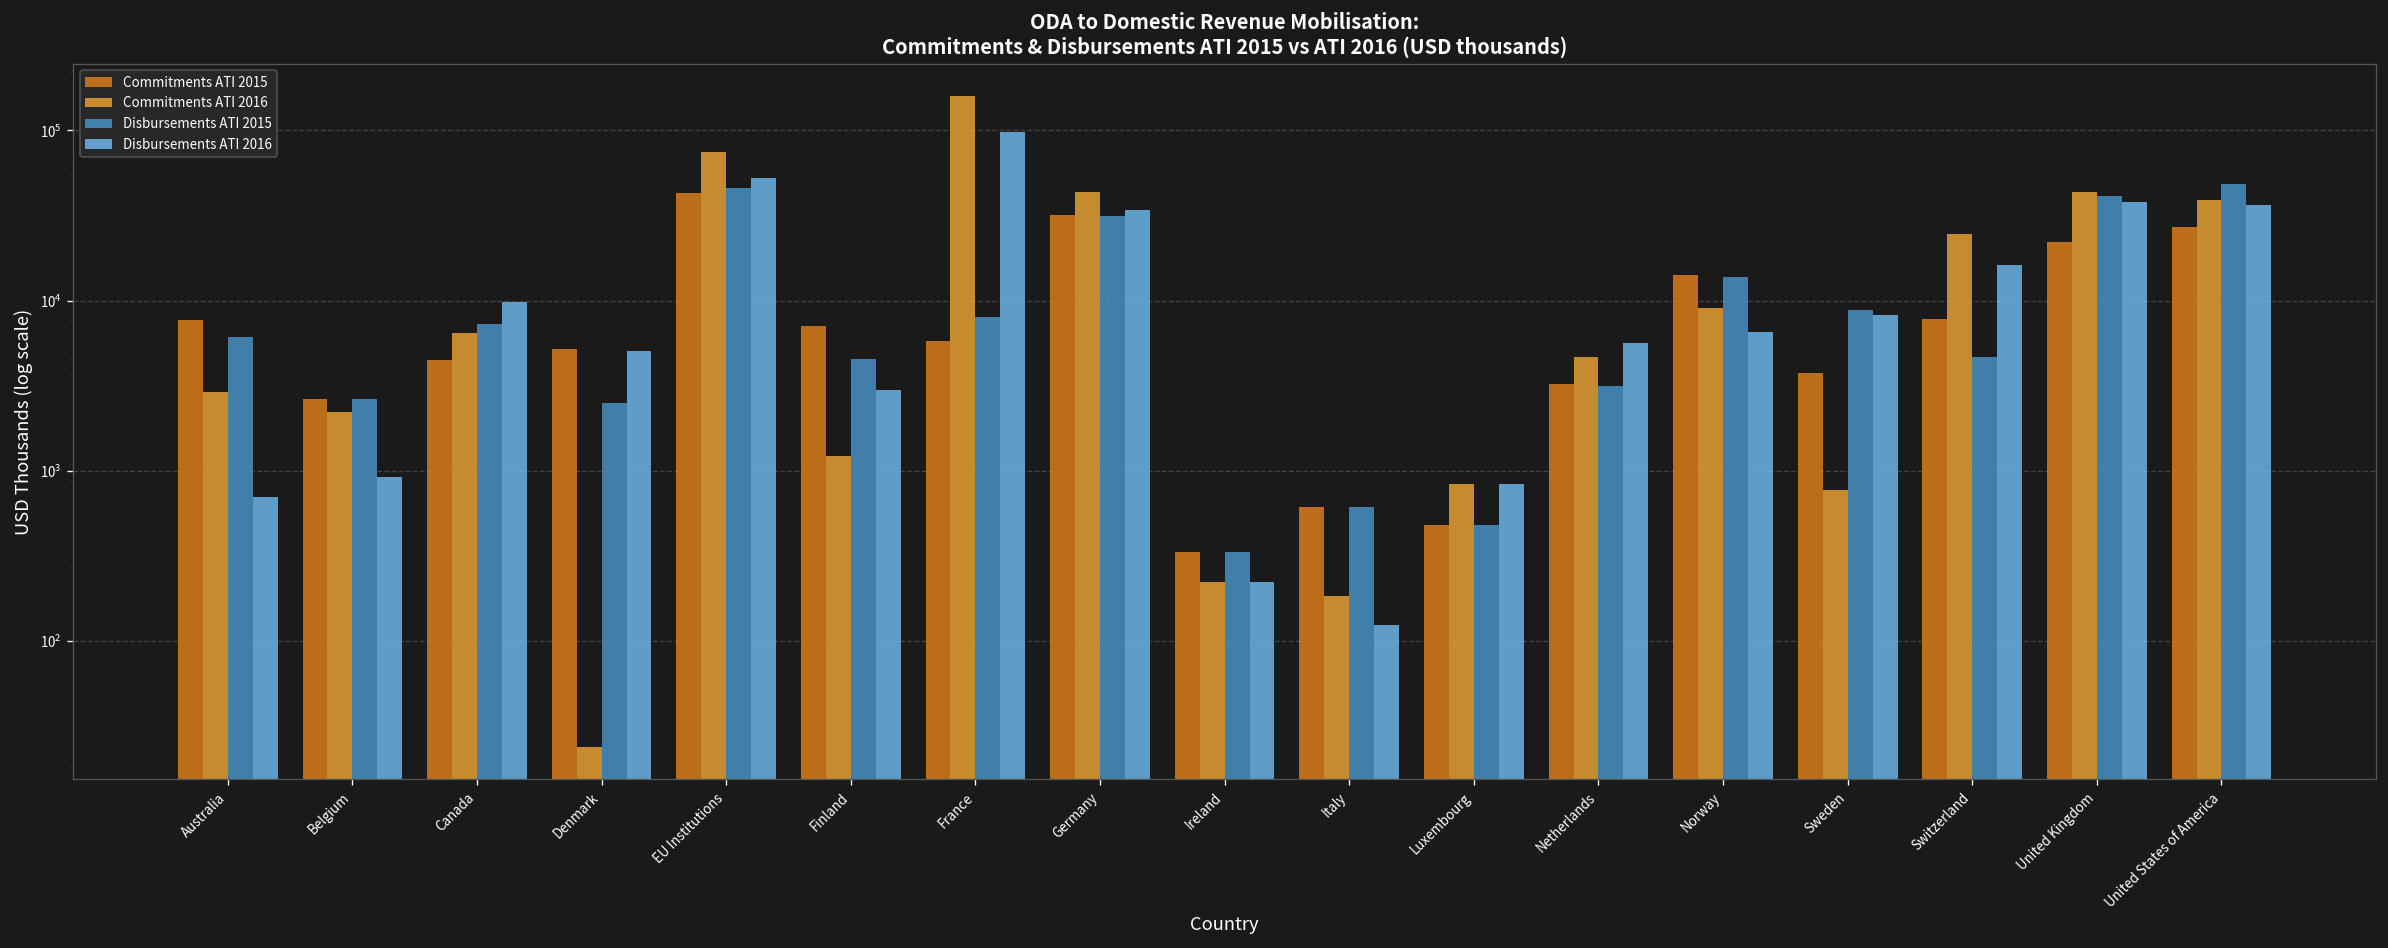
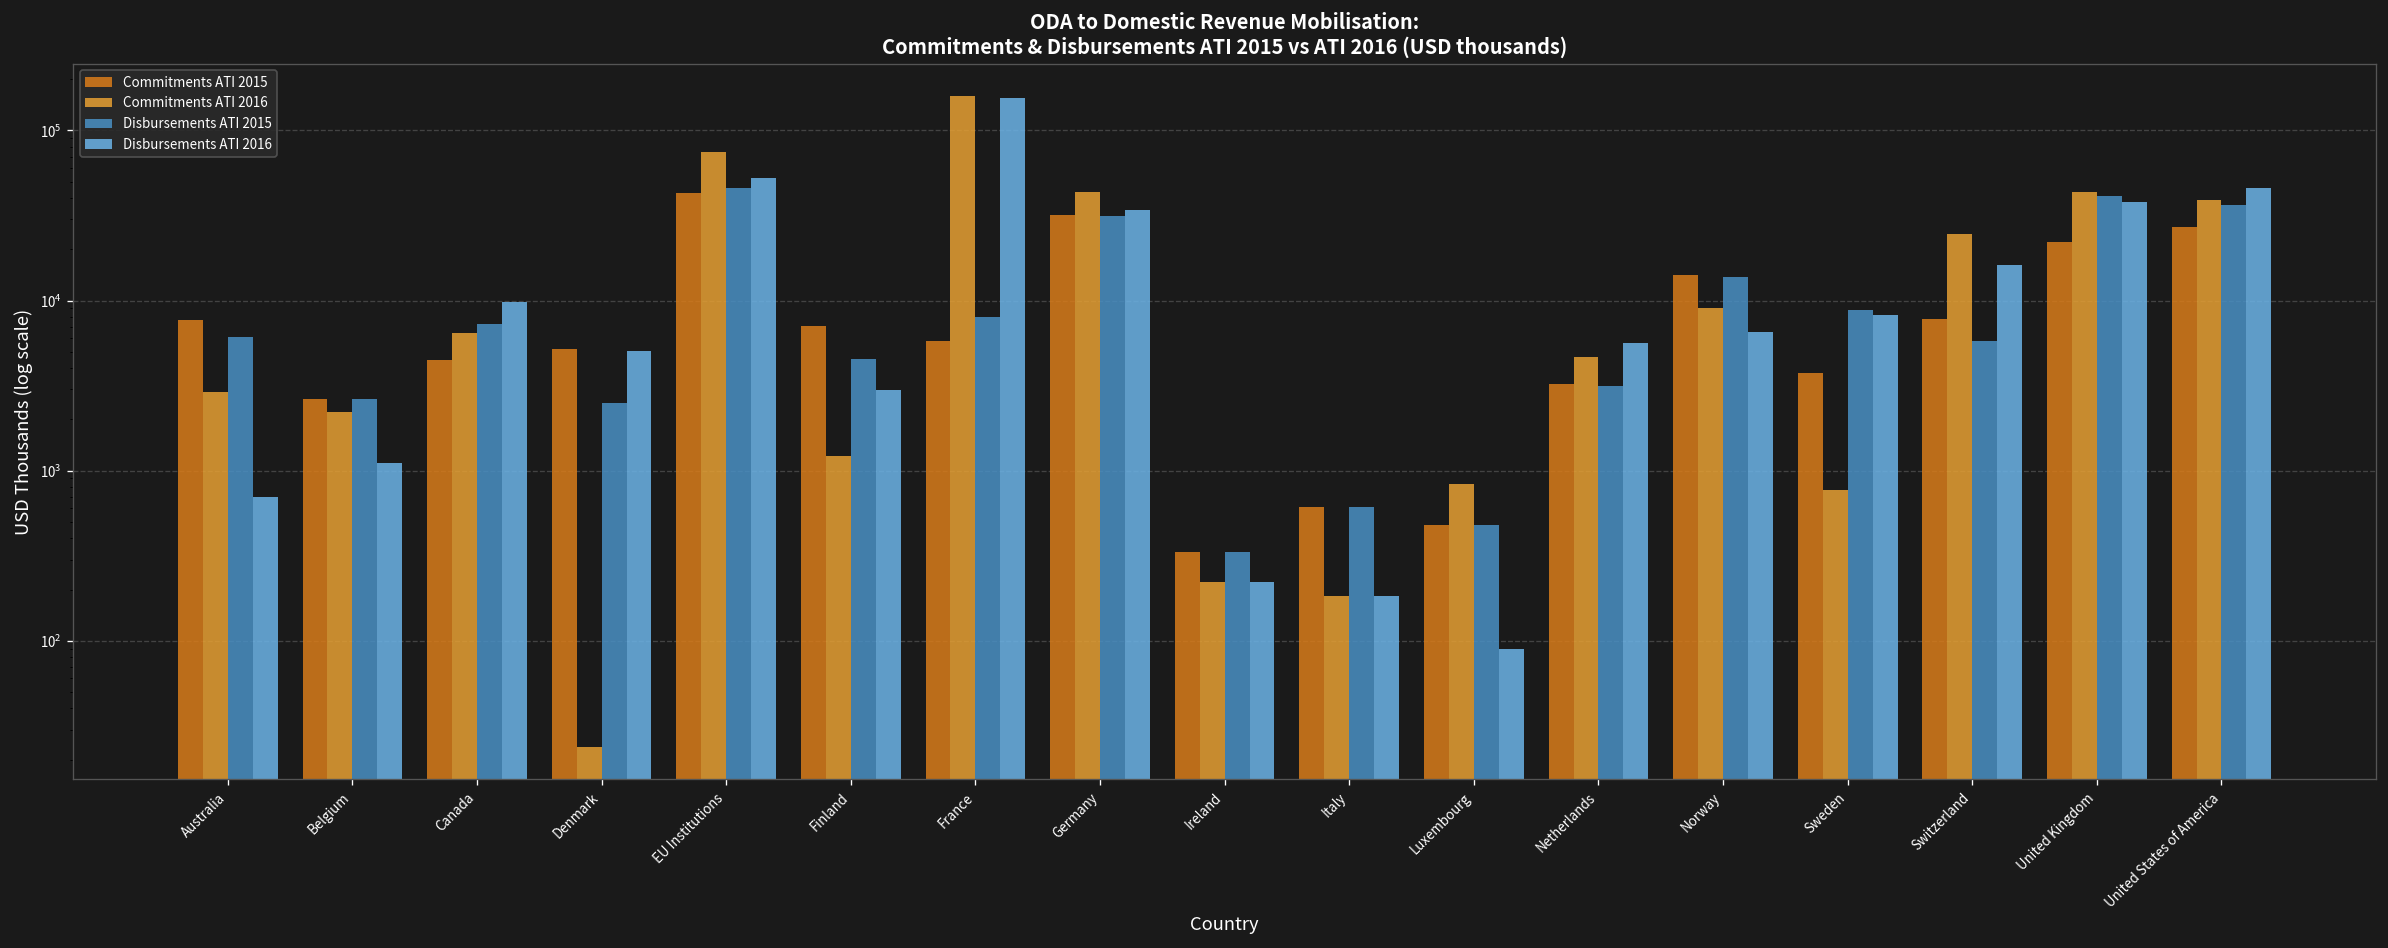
Disbursements ATI 2016, Belgium: 900 -> 1100
Disbursements ATI 2016, France: 100000 -> 150000
Disbursements ATI 2016, Italy: 120 -> 180
Disbursements ATI 2016, Luxembourg: 800 -> 90
Disbursements ATI 2015, Switzerland: 4700 -> 5800
Disbursements ATI 2015, United States of America: 49000 -> 36000
Disbursements ATI 2016, United States of America: 36000 -> 46000
